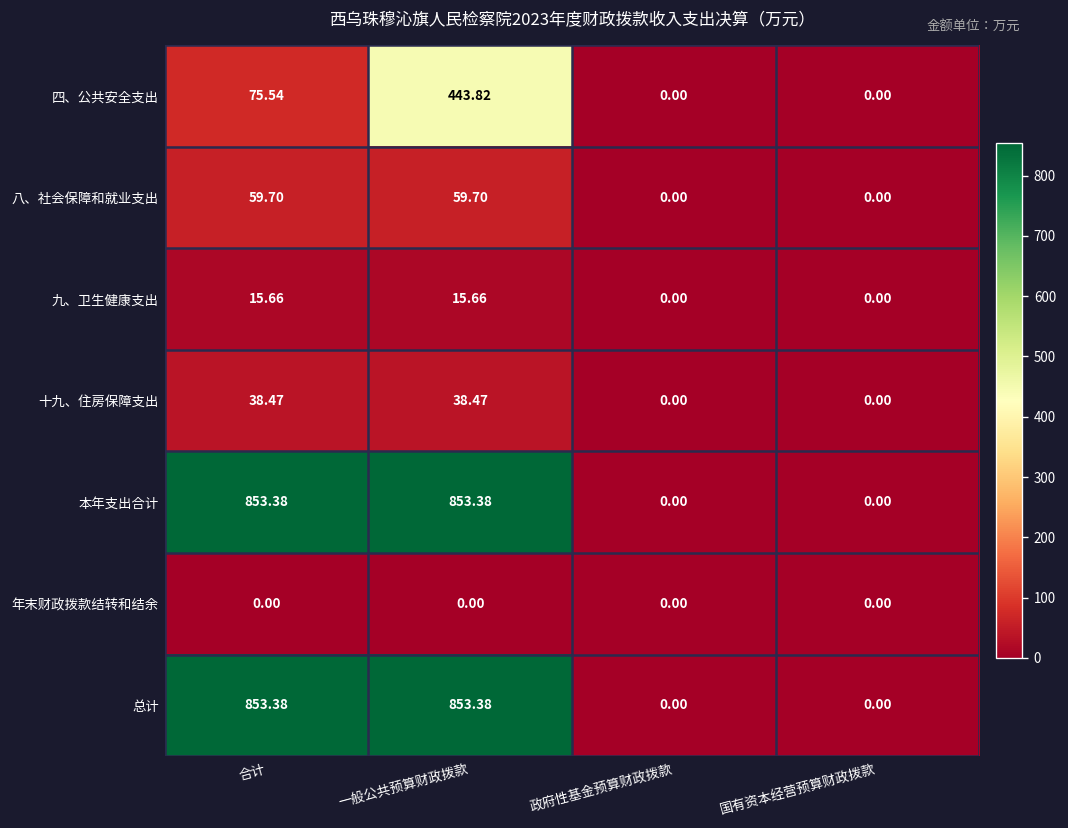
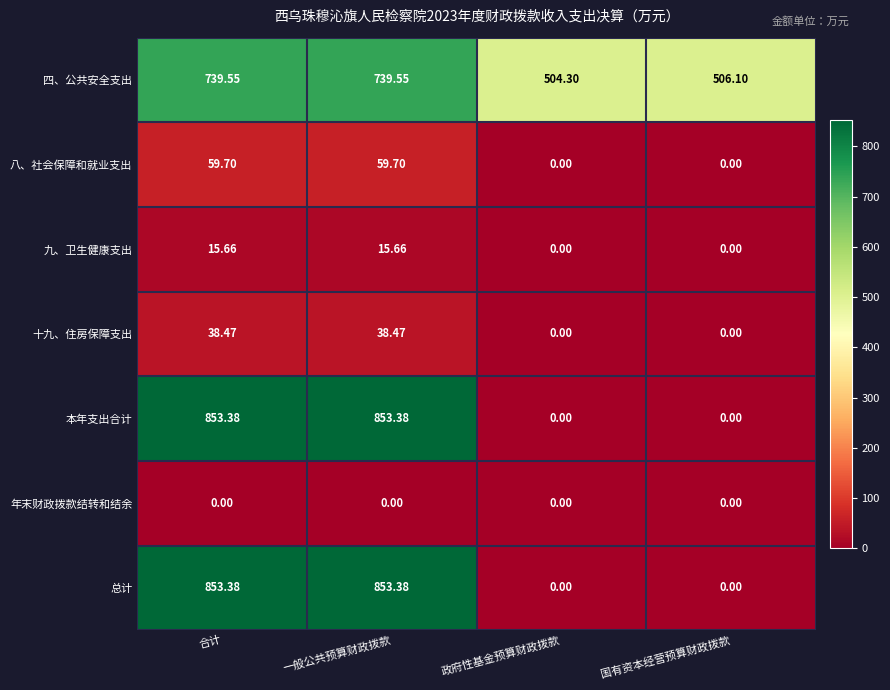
四、公共安全支出, 合计: 75.54 -> 739.55
四、公共安全支出, 一般公共预算财政拨款: 443.82 -> 739.55
四、公共安全支出, 政府性基金预算财政拨款: 0.00 -> 504.30
四、公共安全支出, 国有资本经营预算财政拨款: 0.00 -> 506.10
